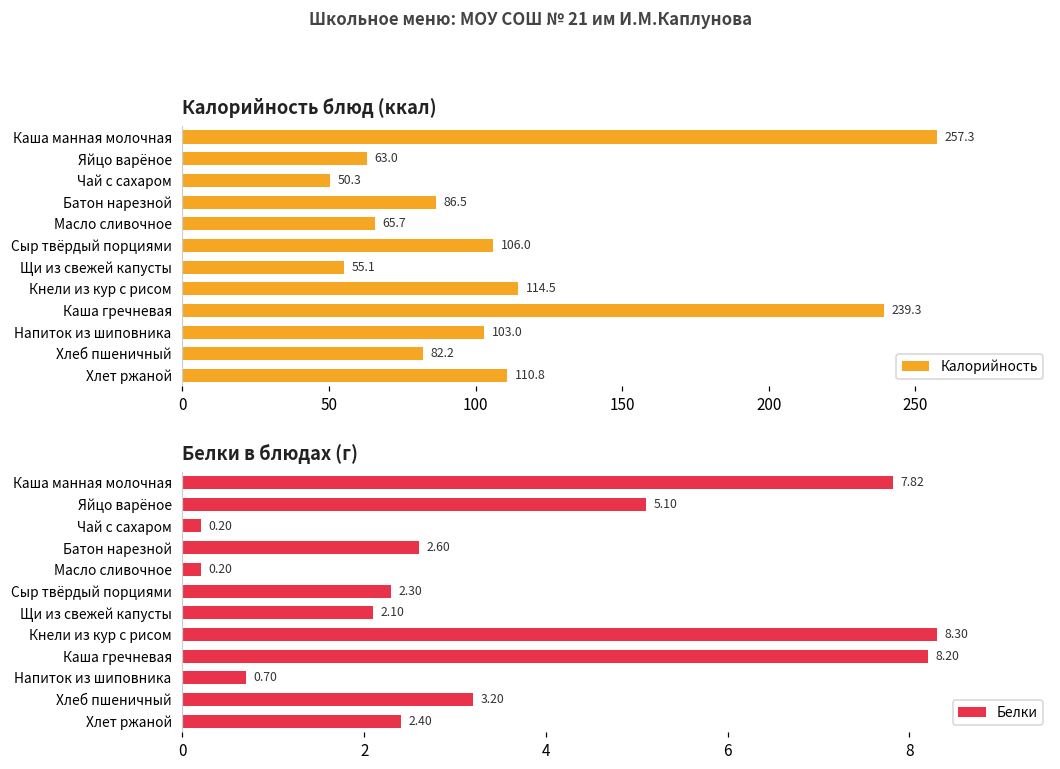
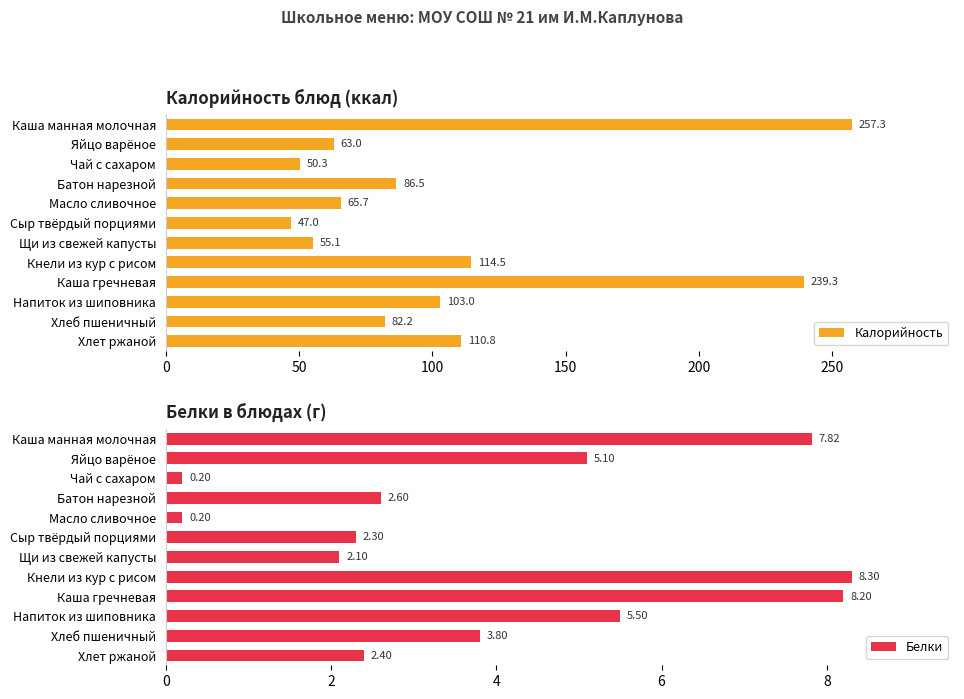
Калорийность блюд (ккал), Сыр твёрдый порциями: 106.0 -> 47.0
Белки в блюдах (г), Напиток из шиповника: 0.70 -> 5.50
Белки в блюдах (г), Хлеб пшеничный: 3.20 -> 3.80
